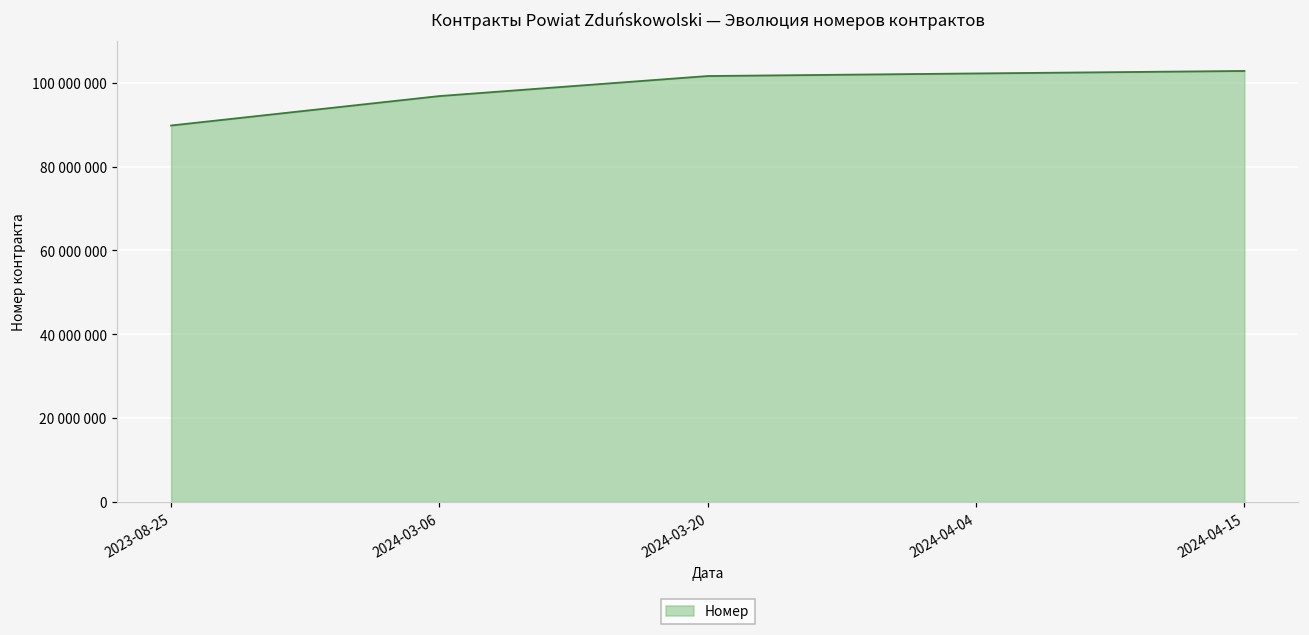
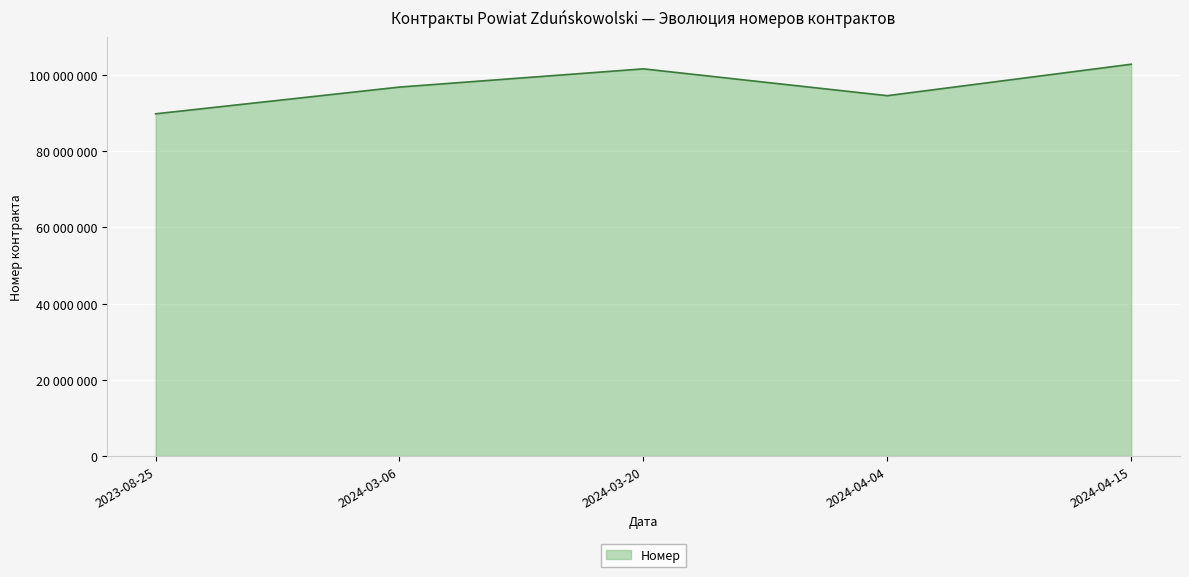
2024-04-04: 102000000 -> 95000000
